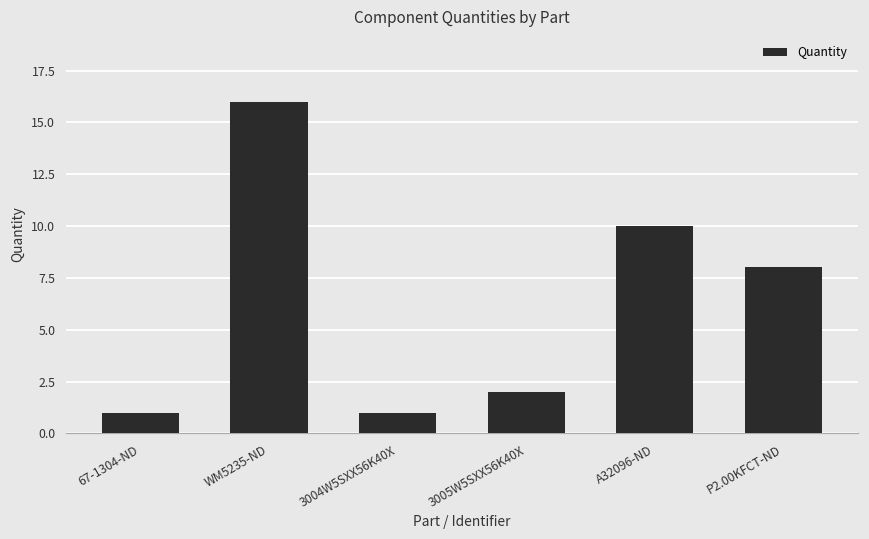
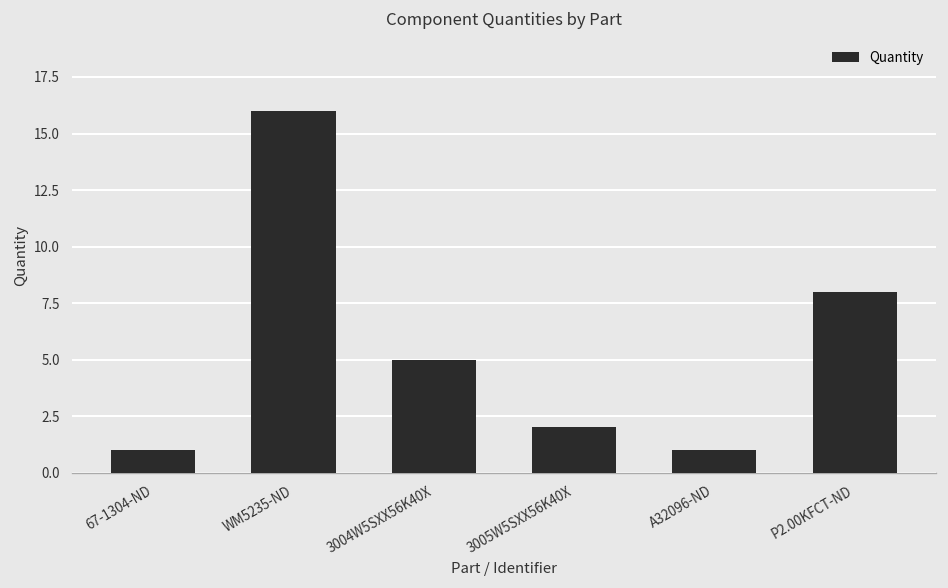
3004W5SXX56K40X: 1 -> 5
A32096-ND: 10 -> 1
